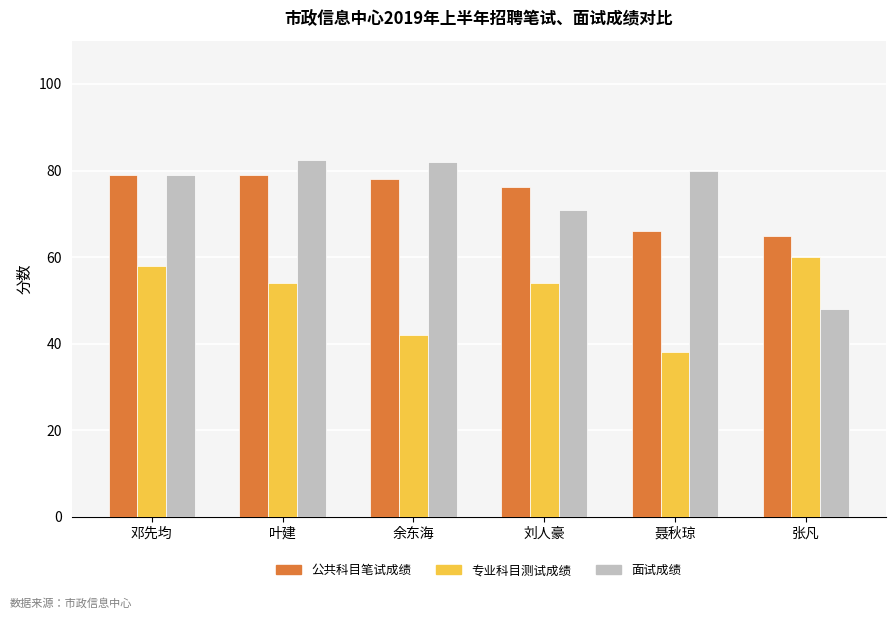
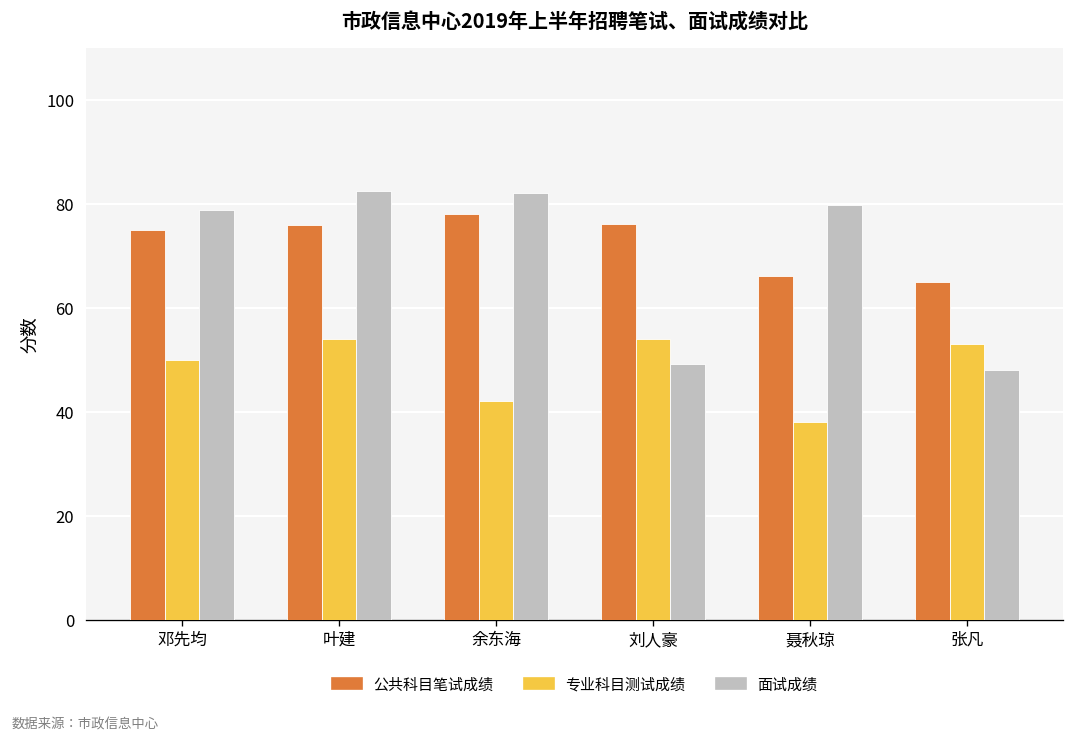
公共科目笔试成绩, 邓先均: 79 -> 75
专业科目测试成绩, 邓先均: 58 -> 50
公共科目笔试成绩, 叶建: 79 -> 76
面试成绩, 刘人豪: 71 -> 49
专业科目测试成绩, 张凡: 60 -> 53
